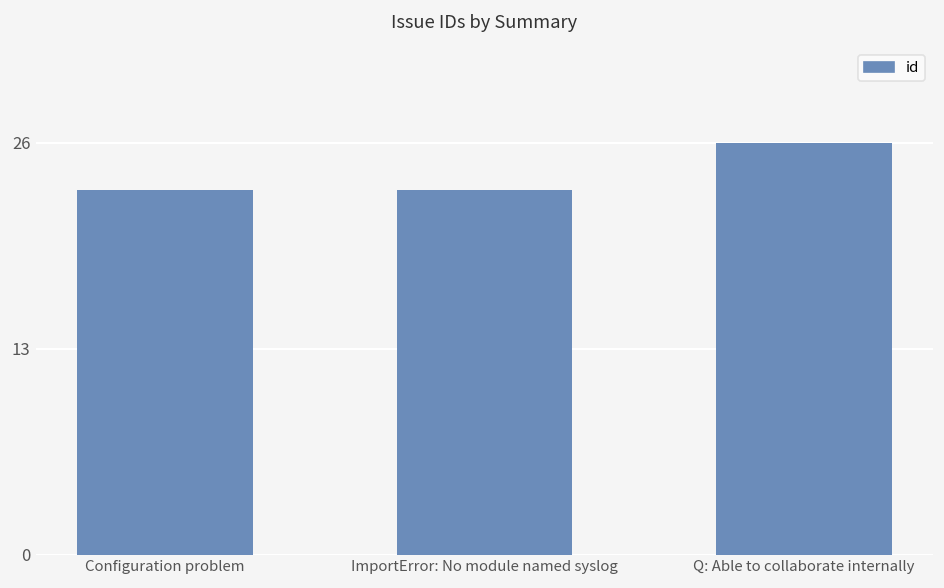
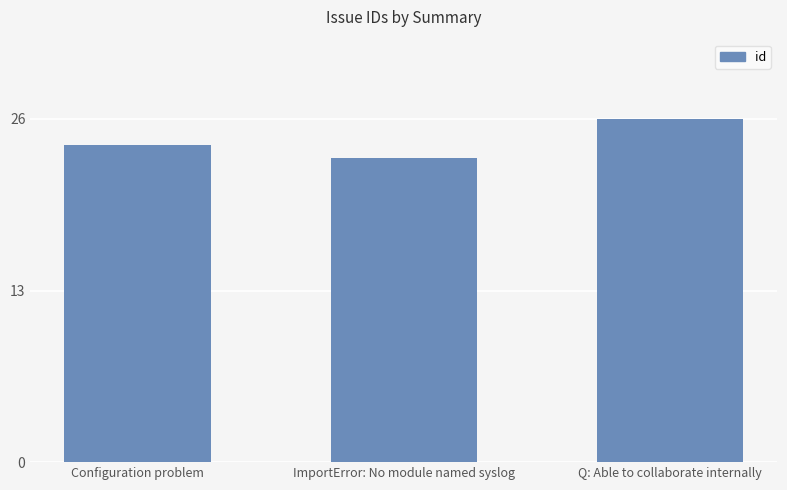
Configuration problem: 23 -> 24
